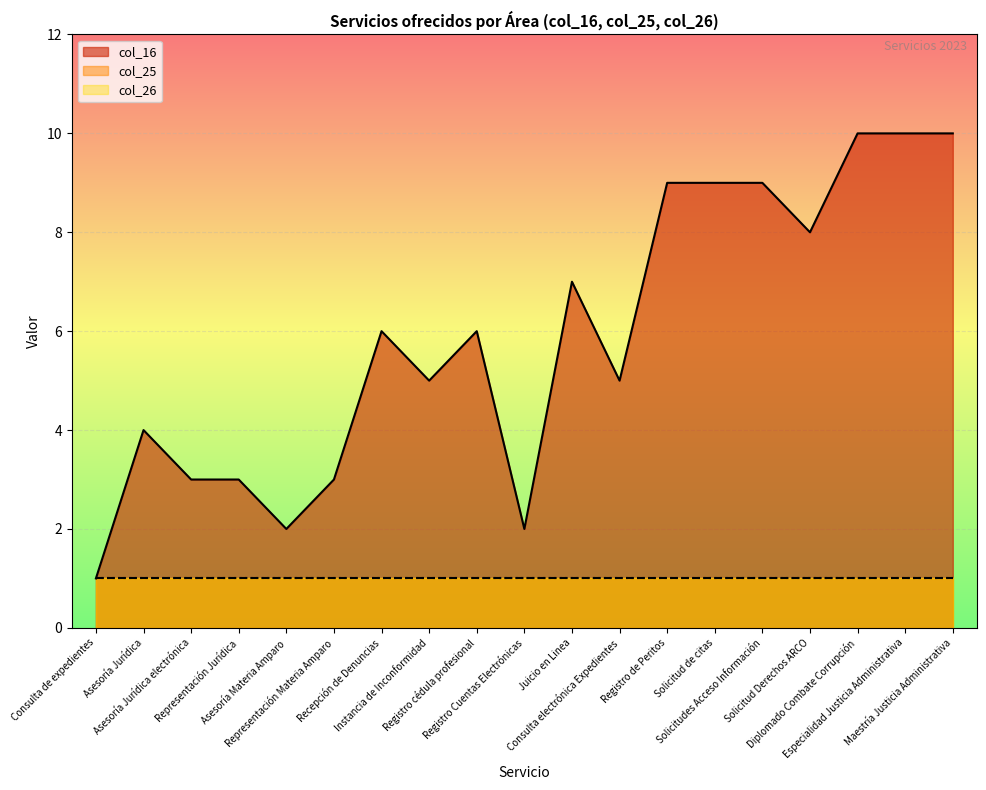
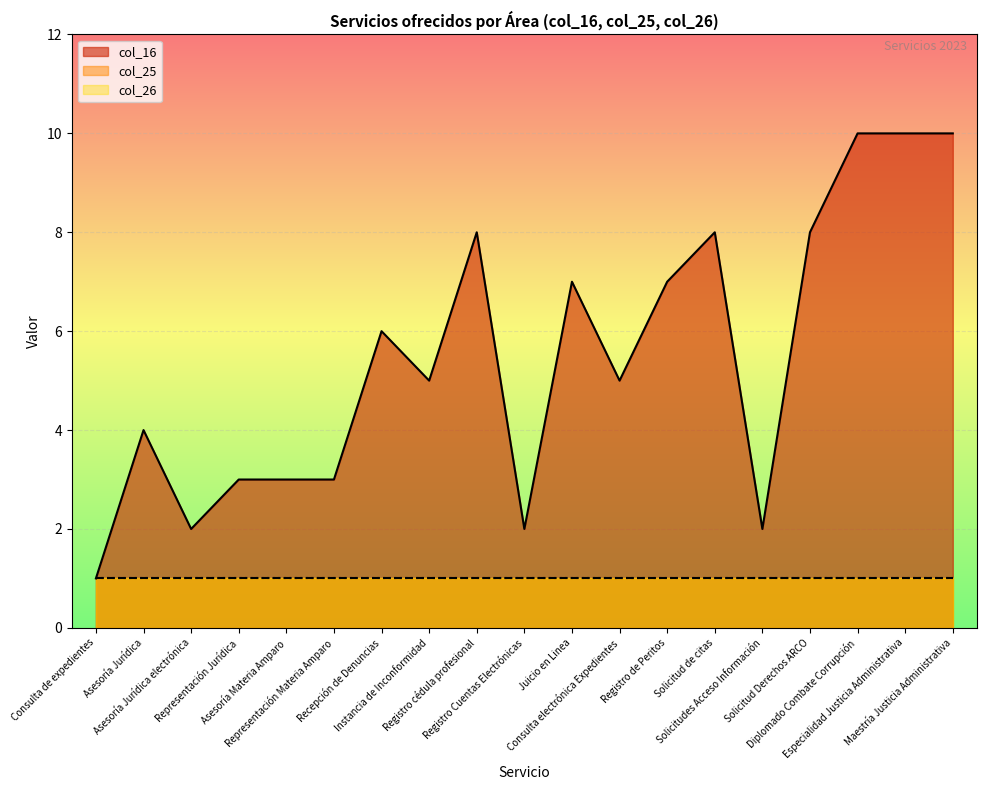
col_16, Asesoría Jurídica electrónica: 3 -> 2
col_16, Asesoría Materia Amparo: 2 -> 3
col_16, Registro cédula profesional: 6 -> 8
col_16, Registro de Peritos: 9 -> 7
col_16, Solicitud de citas: 9 -> 8
col_16, Solicitudes Acceso Información: 9 -> 2
